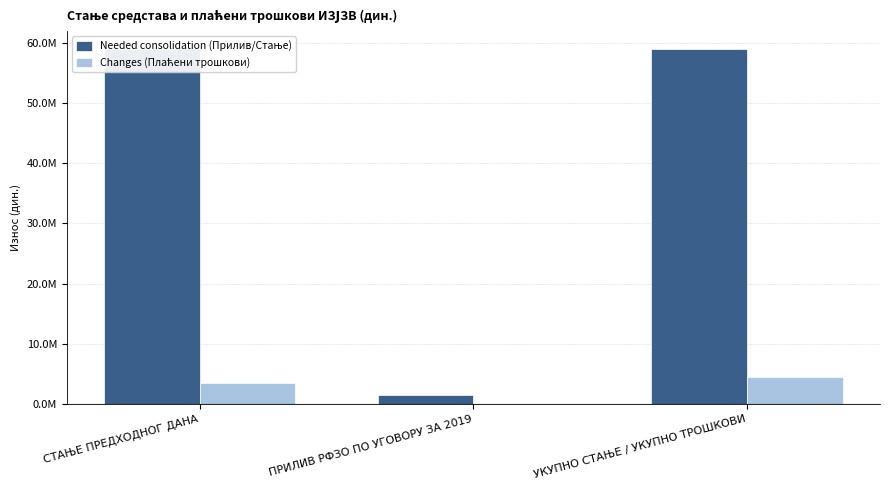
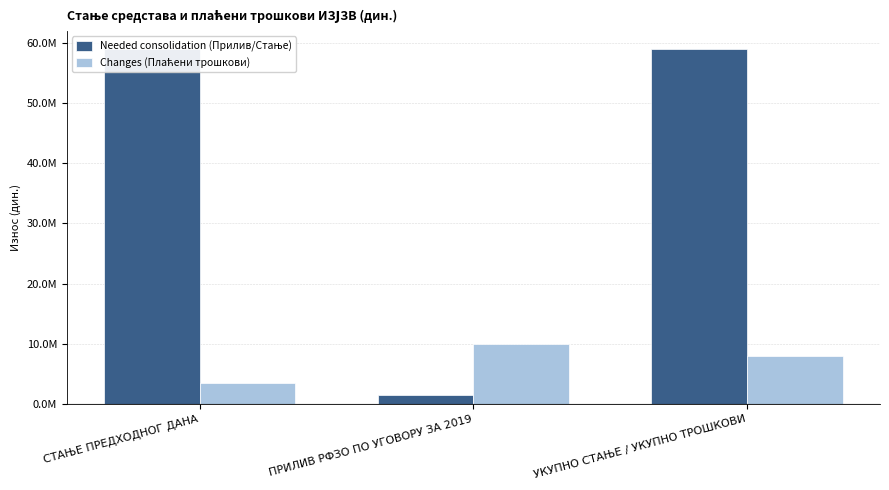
Changes (Плаћени трошкови), ПРИЛИВ РФЗО ПО УГОВОРУ ЗА 2019: 0 -> 10000000
Changes (Плаћени трошкови), УКУПНО СТАЊЕ / УКУПНО ТРОШКОВИ: 4000000 -> 8000000
